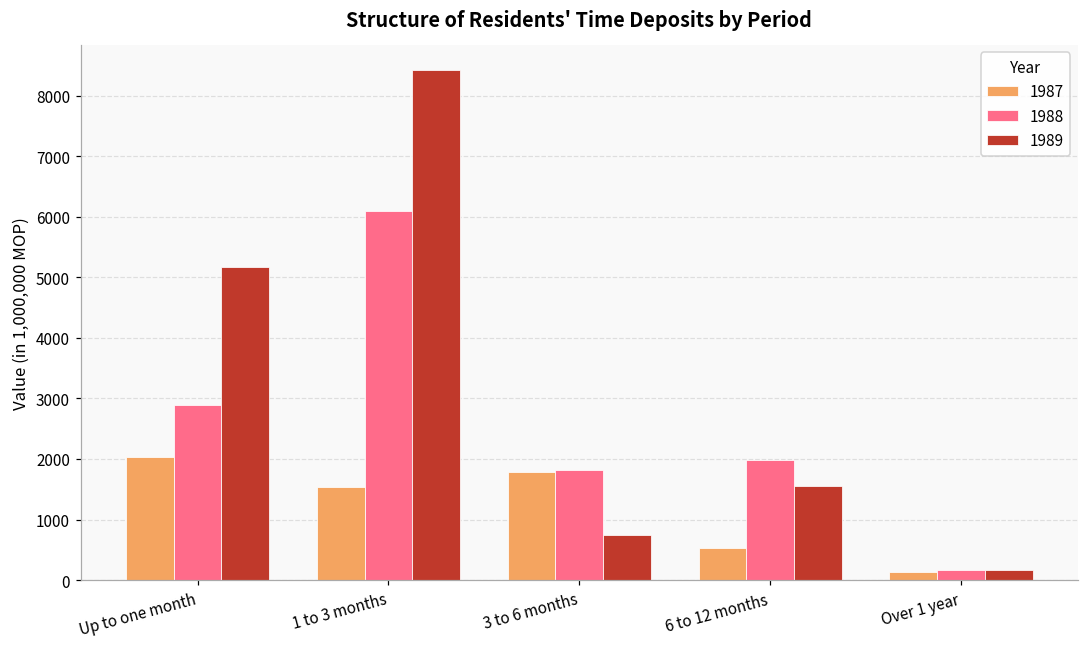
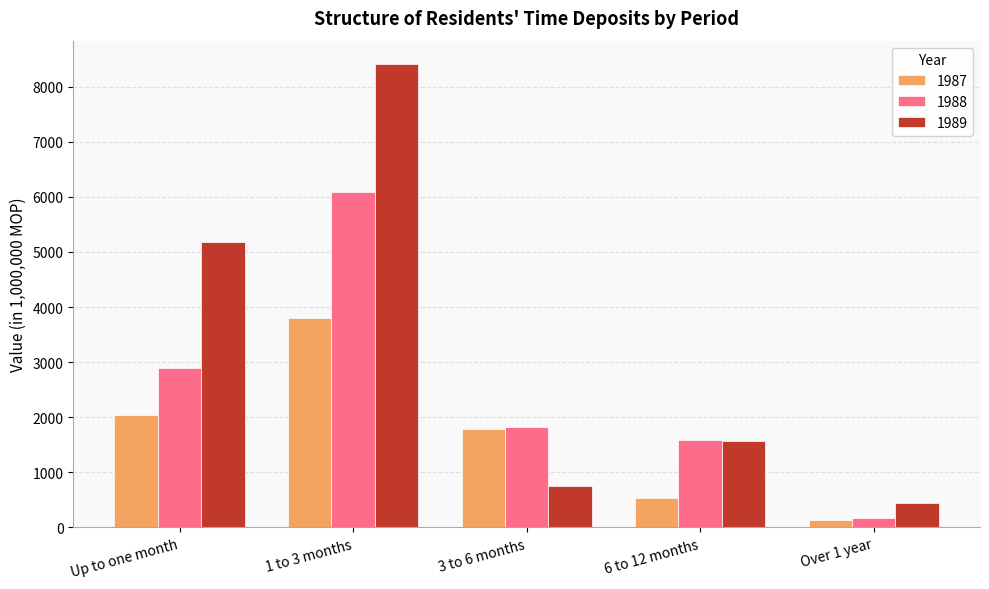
1987, 1 to 3 months: 1500 -> 3800
1988, 6 to 12 months: 2000 -> 1600
1989, Over 1 year: 200 -> 400
